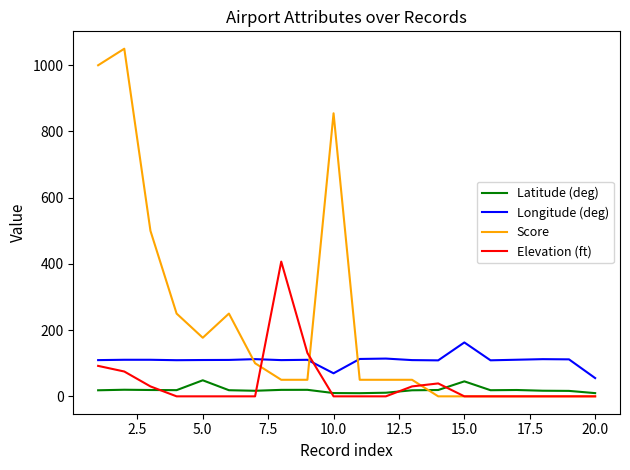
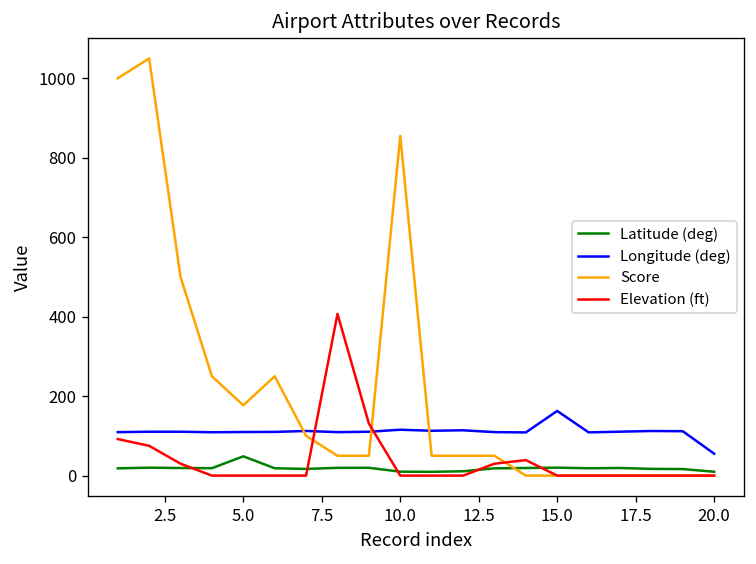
Longitude (deg), 10.0: 70 -> 120
Latitude (deg), 15.0: 50 -> 20
